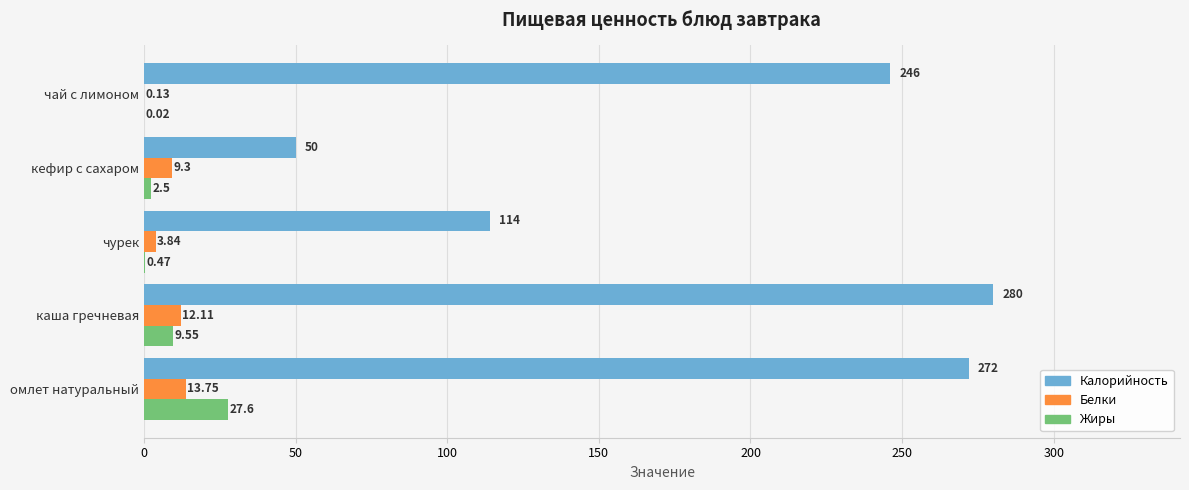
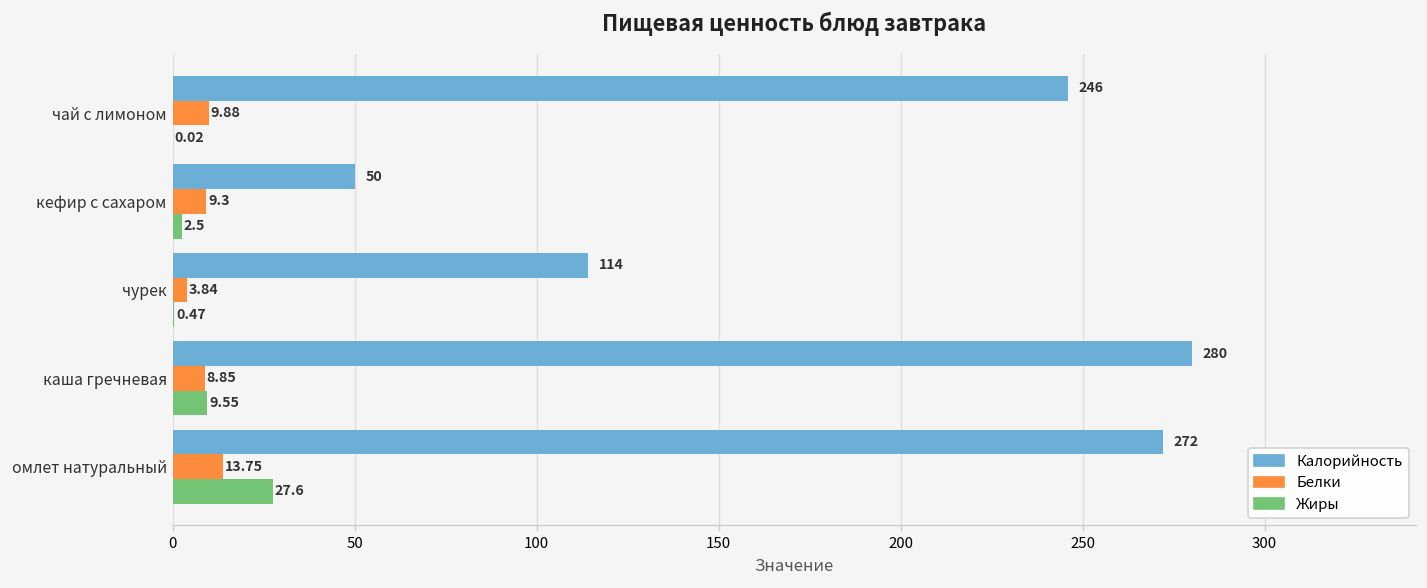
Белки, чай с лимоном: 0.13 -> 9.88
Белки, каша гречневая: 12.11 -> 8.85
